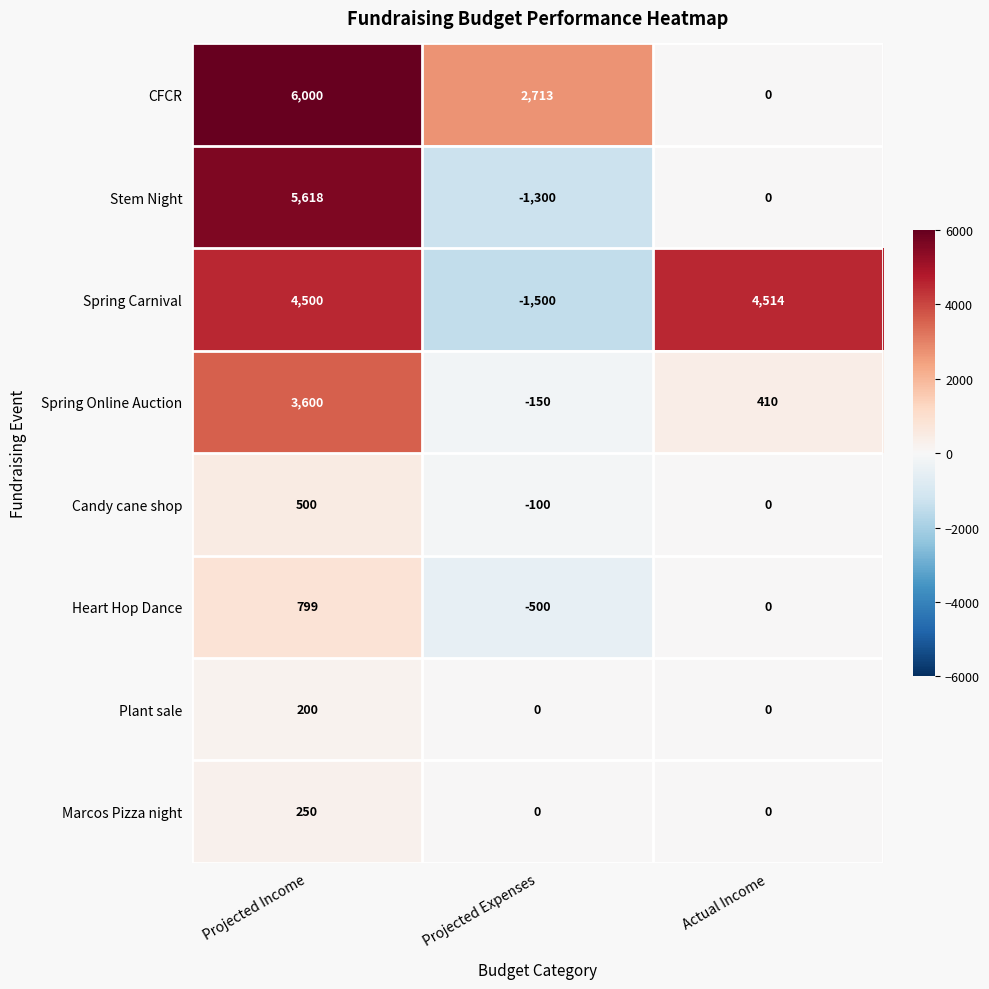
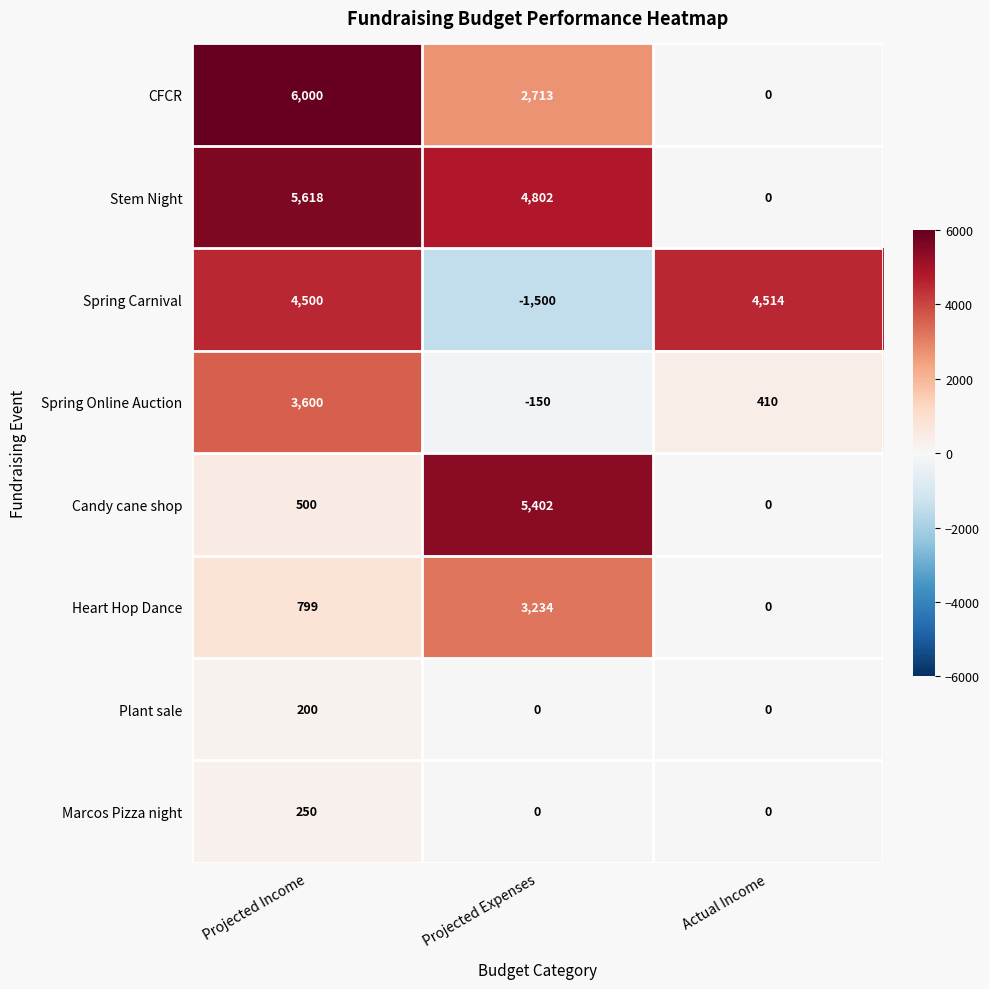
Stem Night, Projected Expenses: -1,300 -> 4,802
Candy cane shop, Projected Expenses: -100 -> 5,402
Heart Hop Dance, Projected Expenses: -500 -> 3,234
